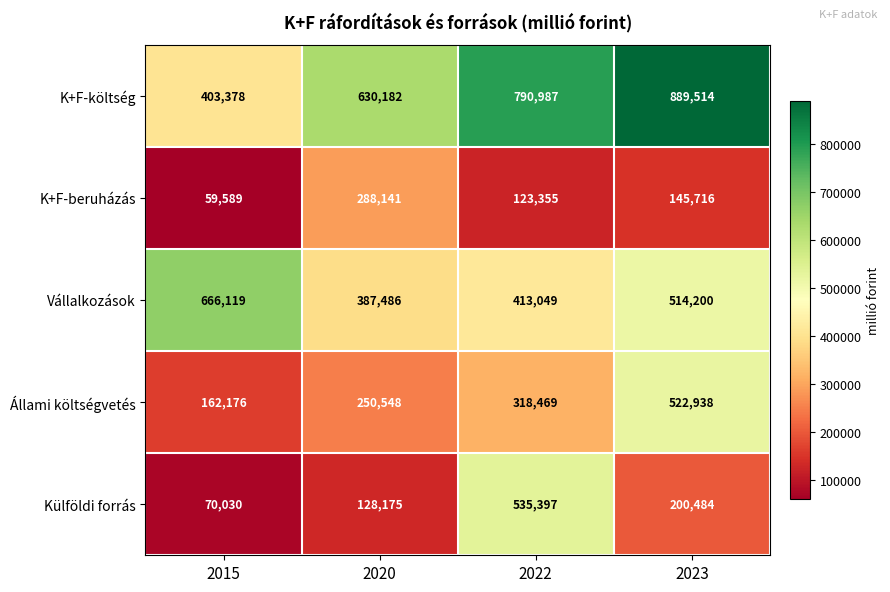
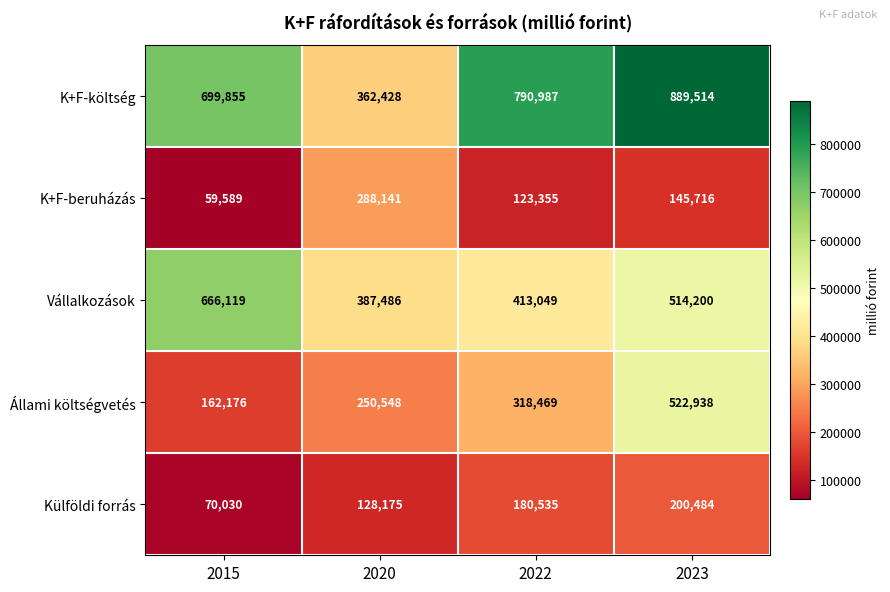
K+F-költség, 2015: 403,378 -> 699,855
K+F-költség, 2020: 630,182 -> 362,428
Külföldi forrás, 2022: 535,397 -> 180,535
